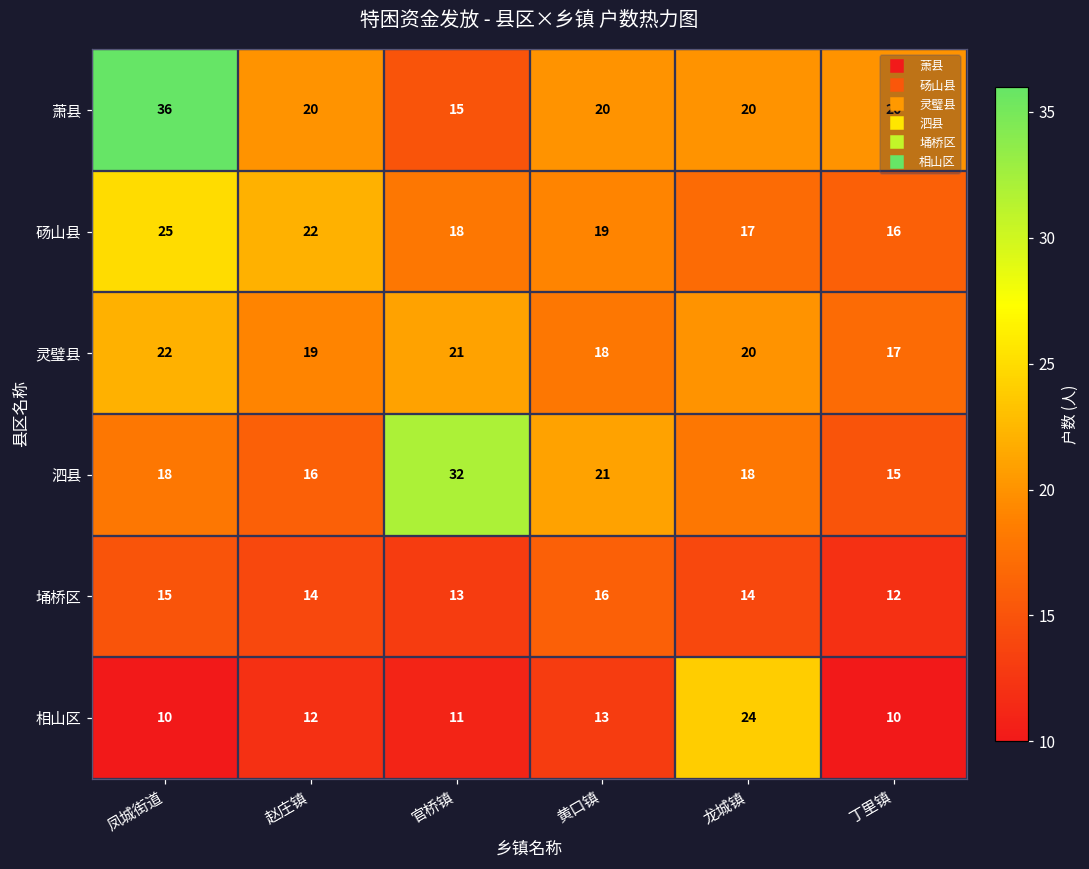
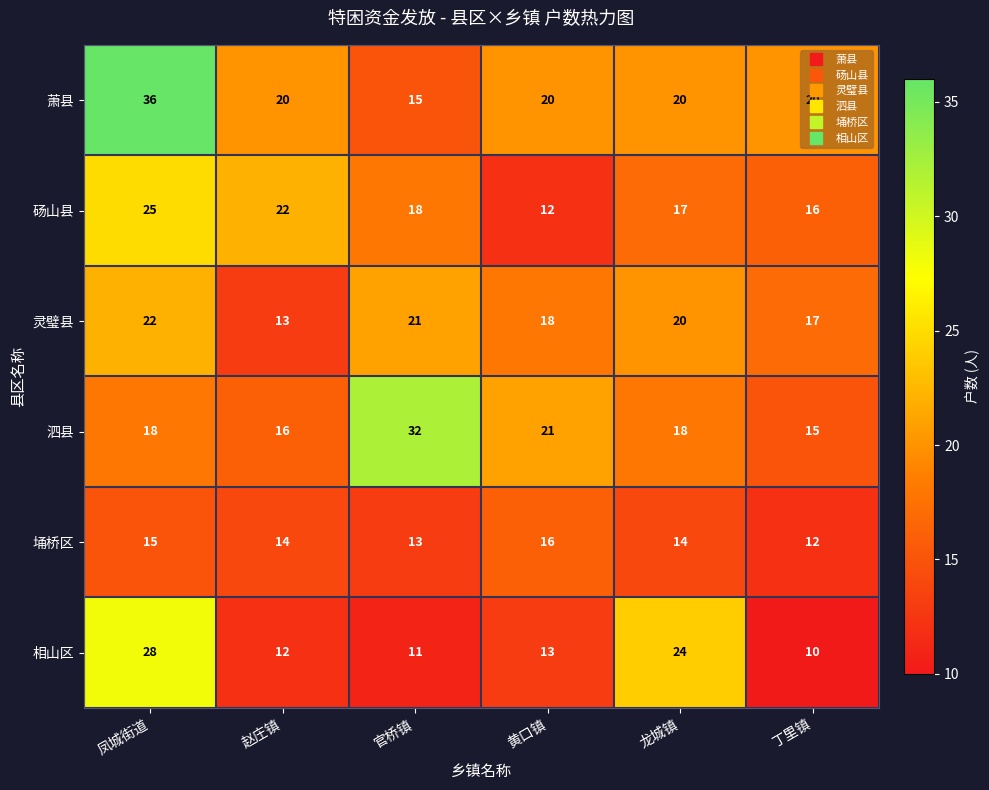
砀山县, 黄口镇: 19 -> 12
灵璧县, 赵庄镇: 19 -> 13
相山区, 凤城街道: 10 -> 28
